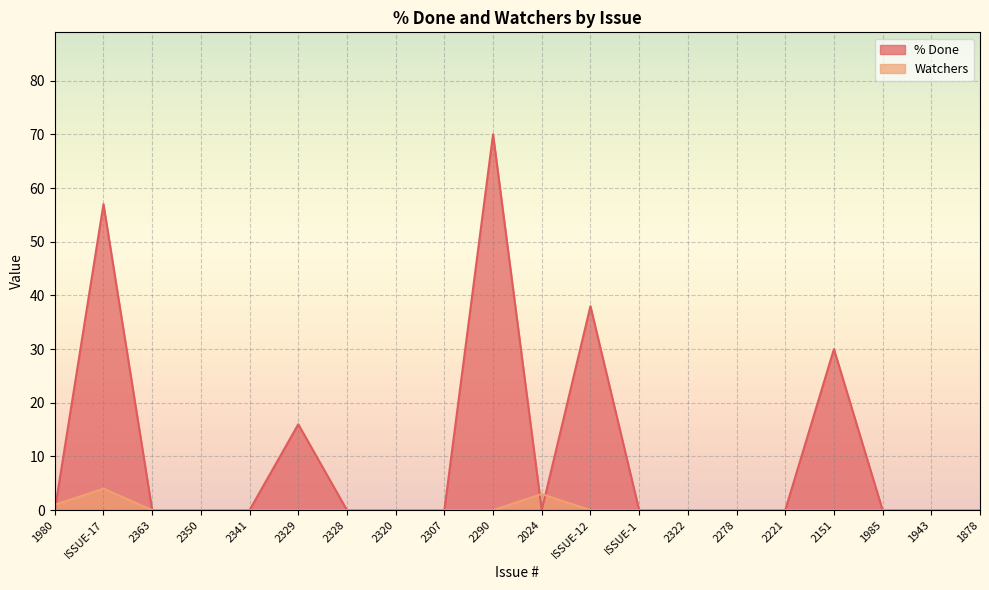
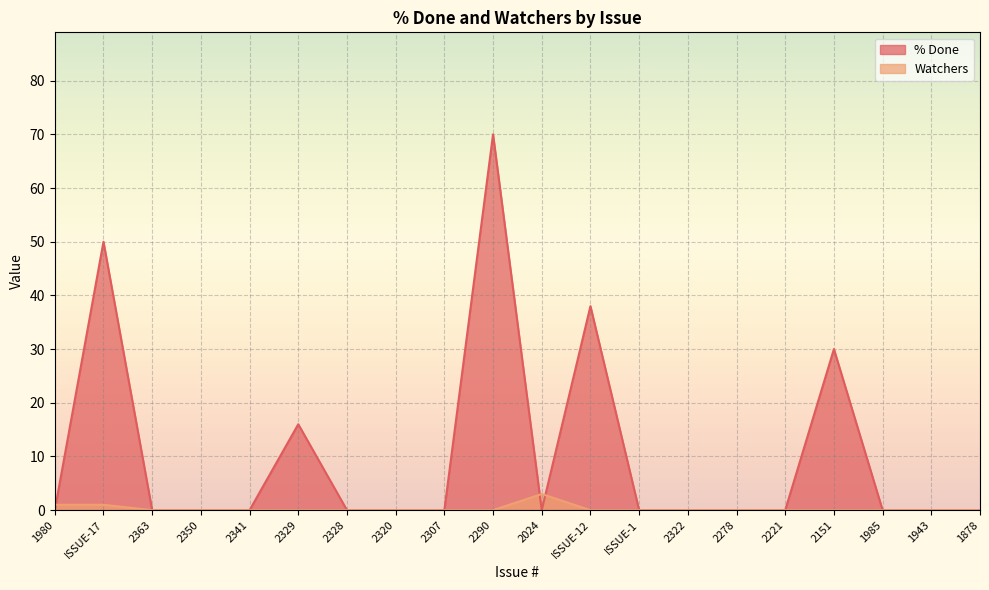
% Done, ISSUE-17: 57 -> 50
Watchers, ISSUE-17: 4 -> 1
